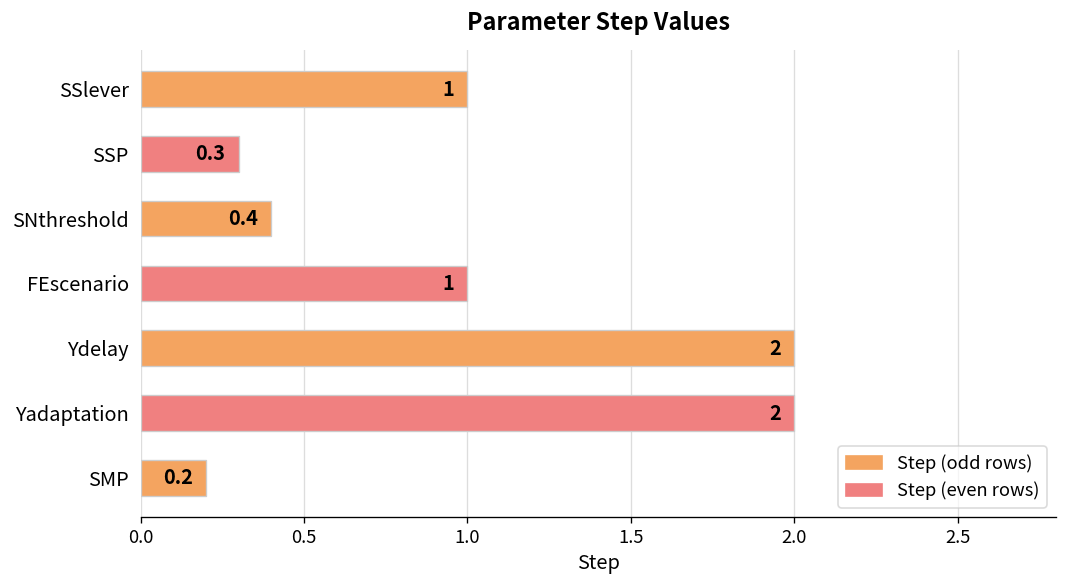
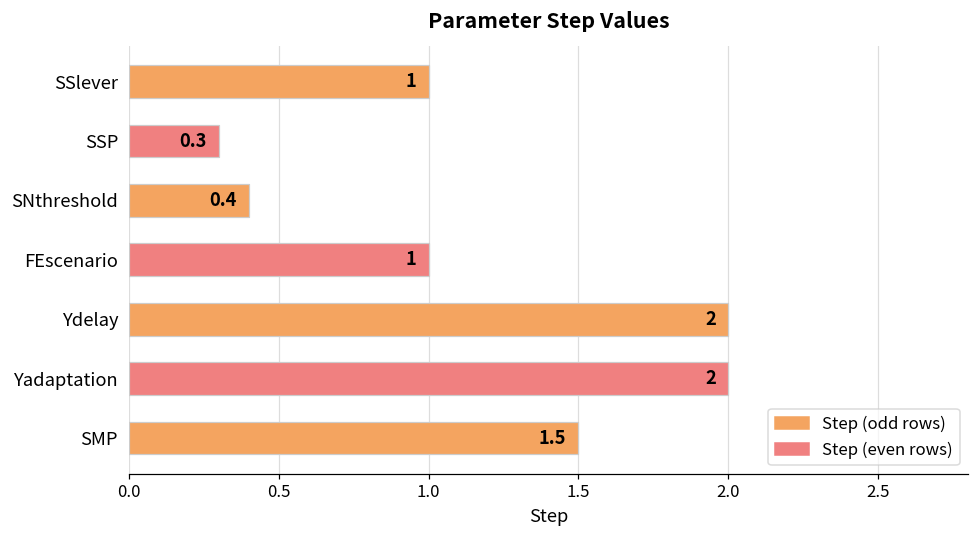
SMP: 0.2 -> 1.5
